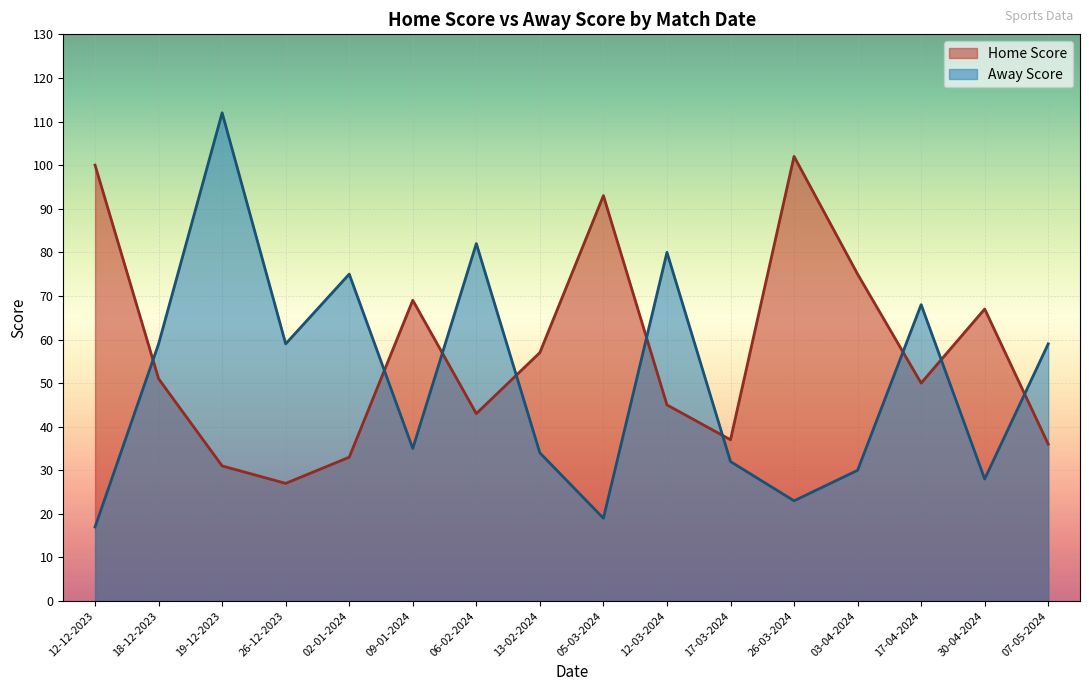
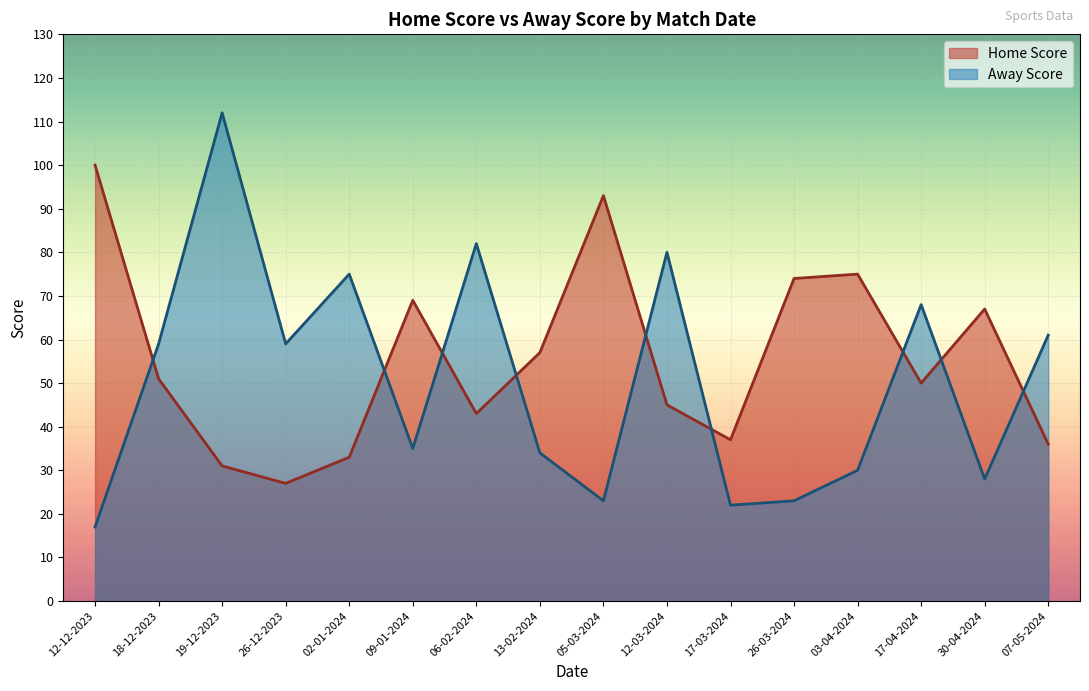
Away Score, 05-03-2024: 19 -> 23
Away Score, 17-03-2024: 32 -> 22
Home Score, 26-03-2024: 102 -> 74
Away Score, 07-05-2024: 59 -> 61
